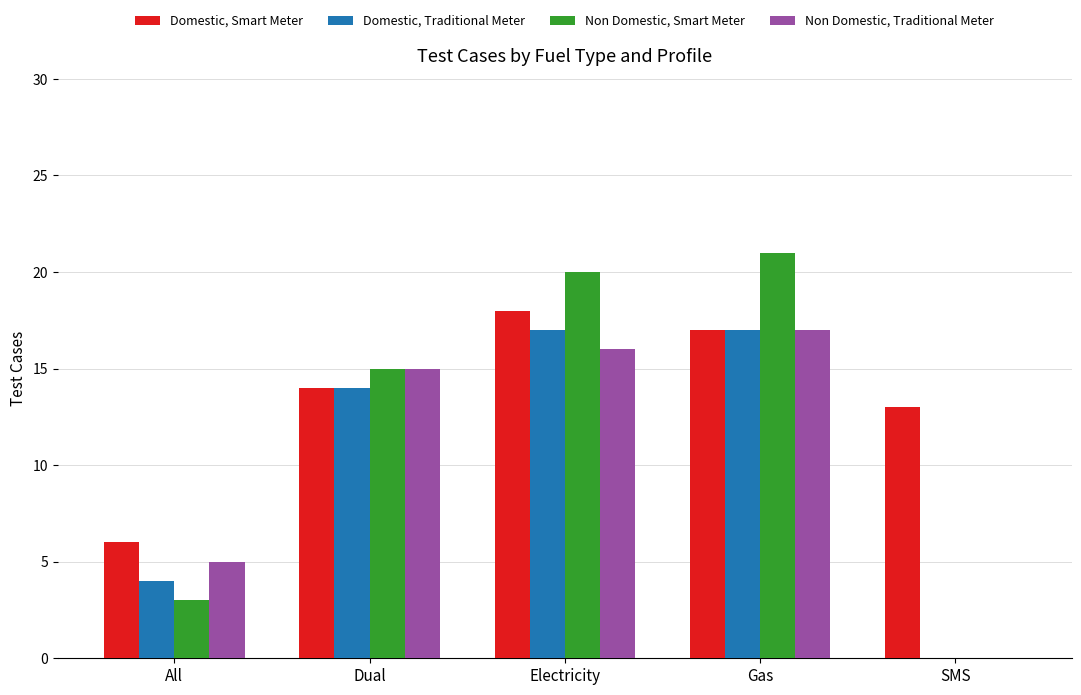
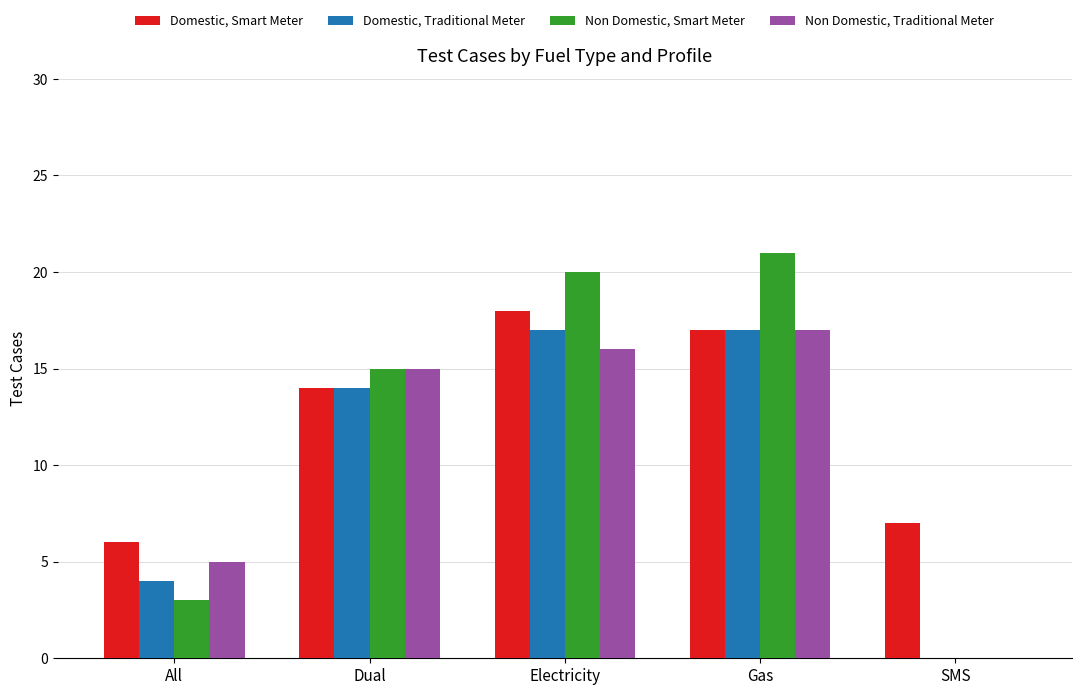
Domestic, Smart Meter, SMS: 13 -> 7
